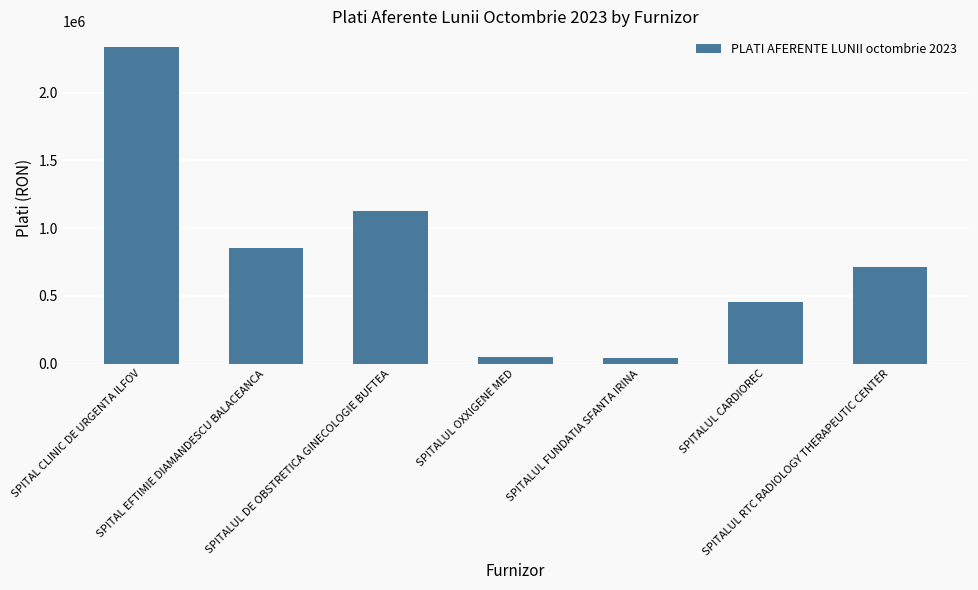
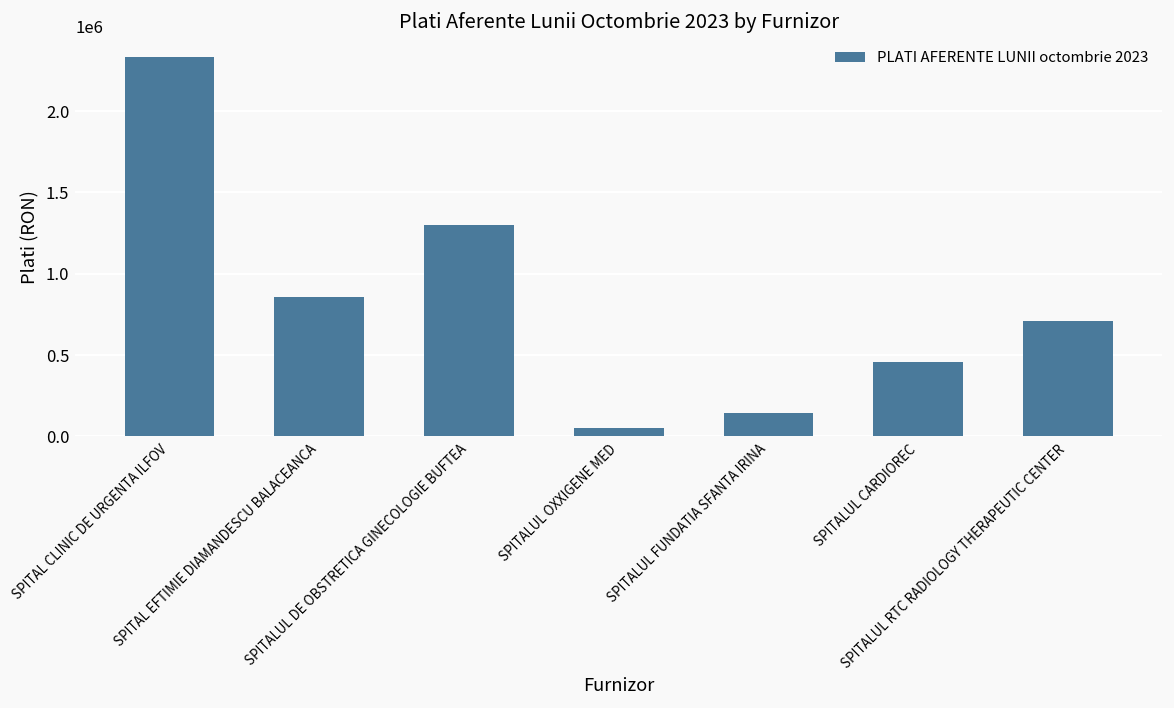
SPITALUL DE OBSTRETICA GINECOLOGIE BUFTEA: 1120000 -> 1300000
SPITALUL FUNDATIA SFANTA IRINA: 40000 -> 140000
